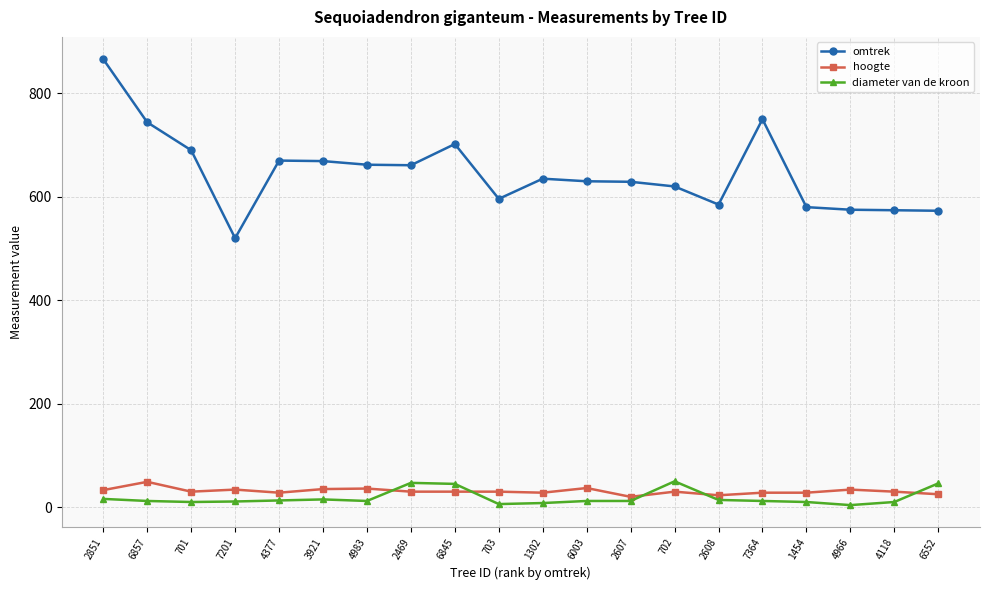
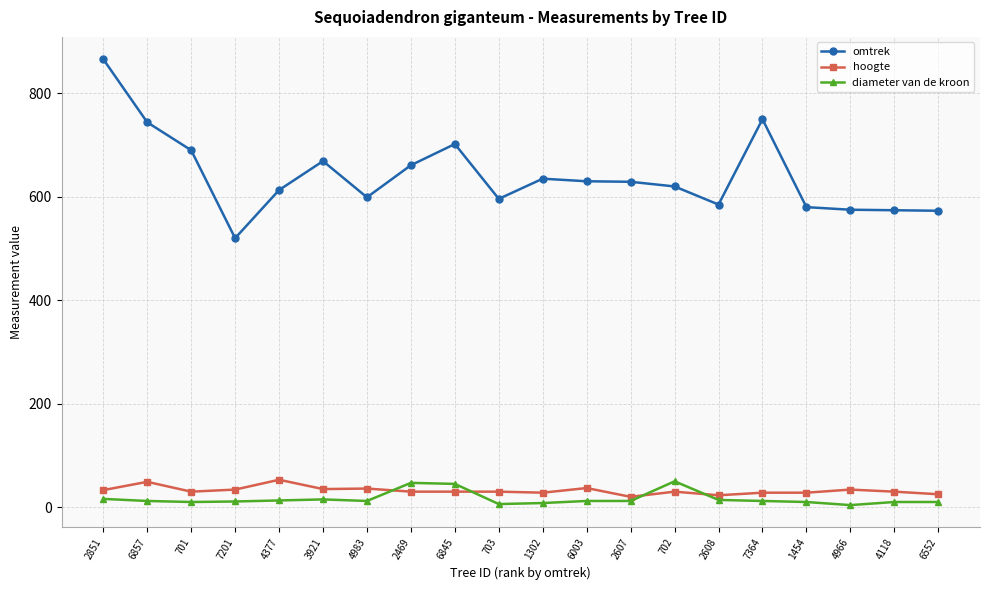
omtrek, 4377: 670 -> 610
hoogte, 4377: 30 -> 50
omtrek, 4983: 660 -> 600
diameter van de kroon, 6552: 50 -> 10
